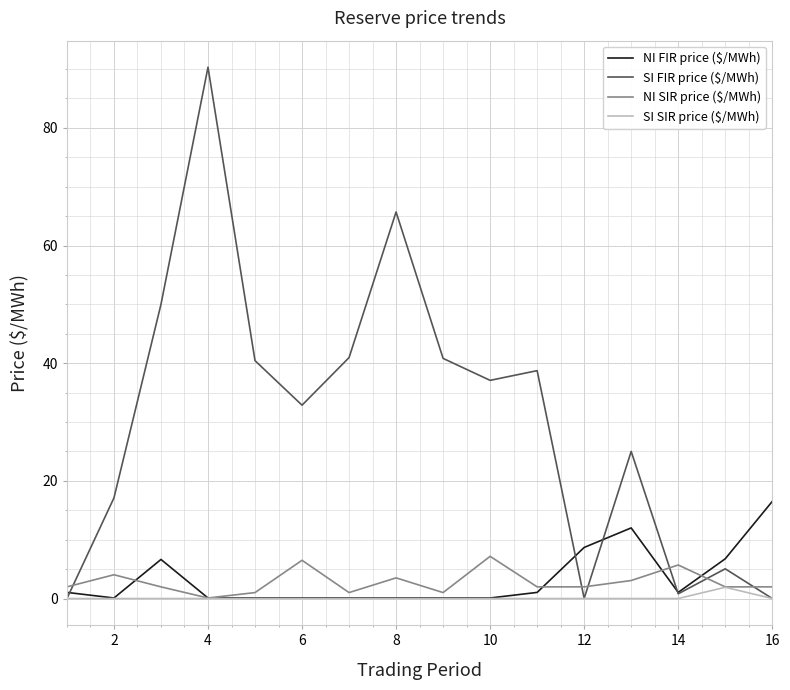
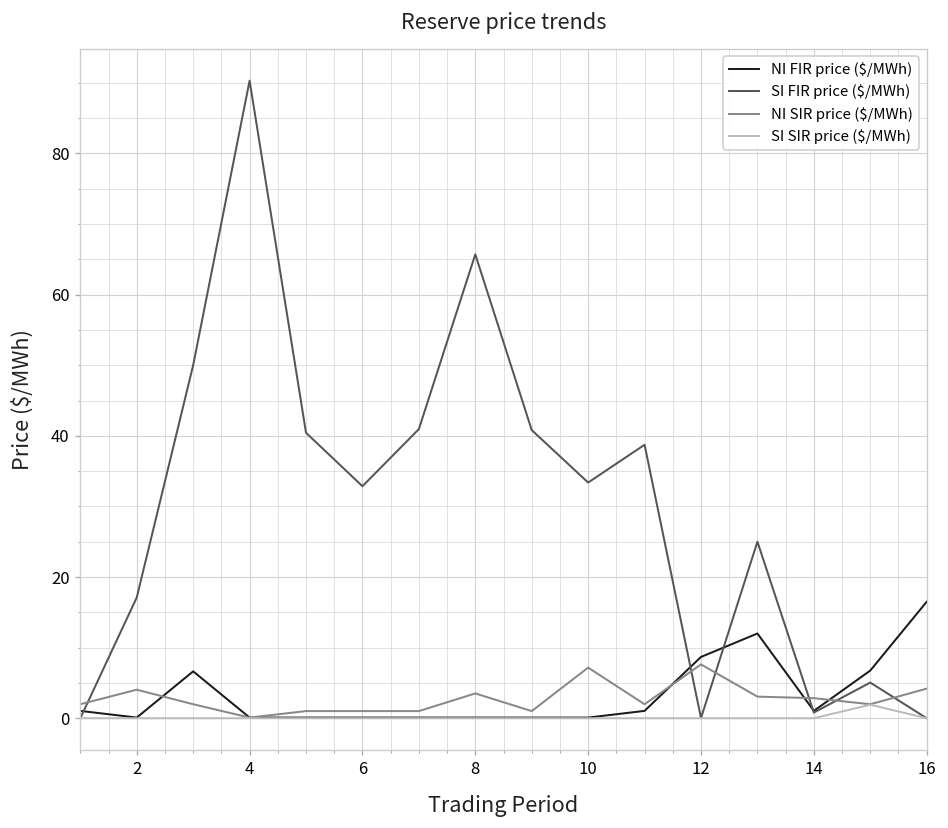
NI SIR price ($/MWh), 6: 7 -> 1
SI FIR price ($/MWh), 10: 37 -> 33
NI SIR price ($/MWh), 12: 2 -> 8
NI SIR price ($/MWh), 14: 6 -> 3
NI SIR price ($/MWh), 16: 2 -> 4
